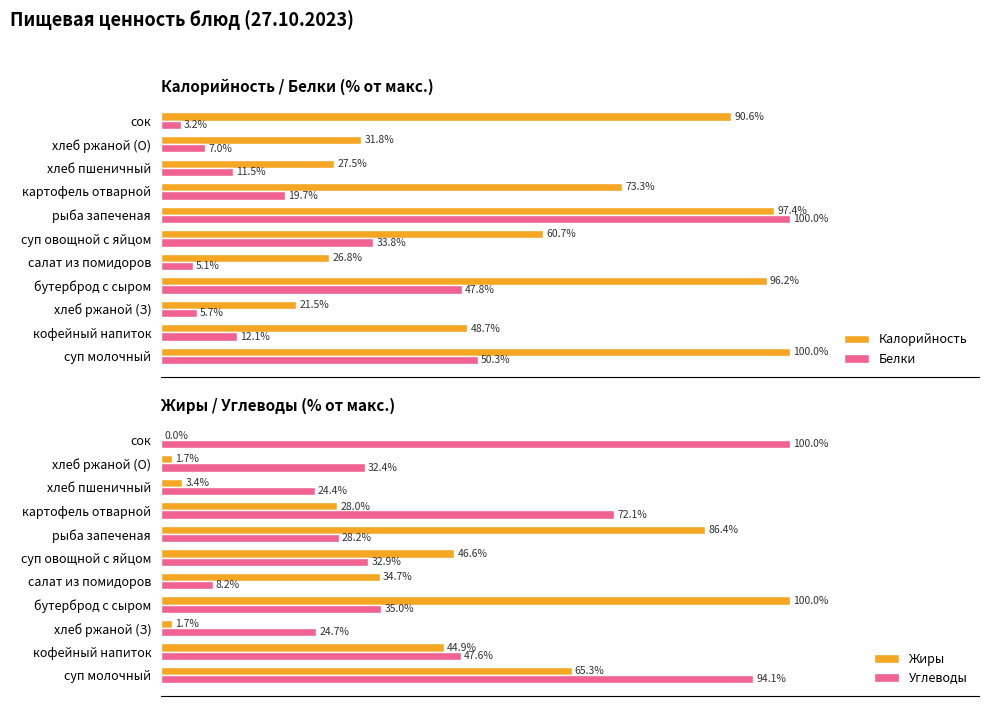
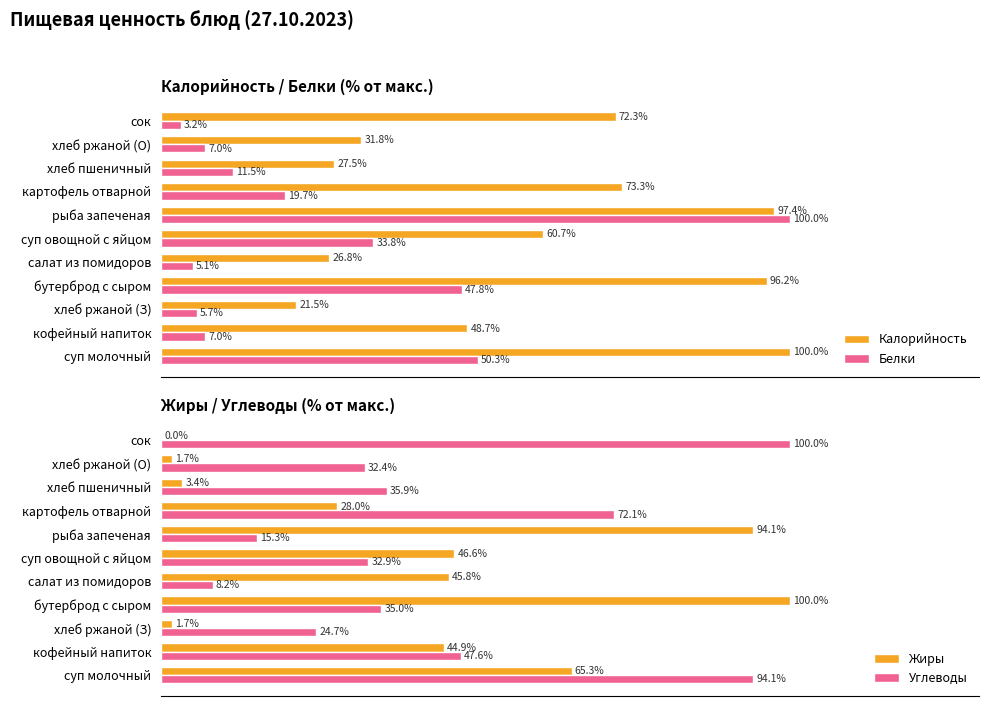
Калорийность / Белки (% от макс.), Калорийность, сок: 90.6% -> 72.3%
Калорийность / Белки (% от макс.), Белки, кофейный напиток: 12.1% -> 7.0%
Жиры / Углеводы (% от макс.), Углеводы, хлеб пшеничный: 24.4% -> 35.9%
Жиры / Углеводы (% от макс.), Жиры, рыба запеченая: 86.4% -> 94.1%
Жиры / Углеводы (% от макс.), Углеводы, рыба запеченая: 28.2% -> 15.3%
Жиры / Углеводы (% от макс.), Жиры, салат из помидоров: 34.7% -> 45.8%
